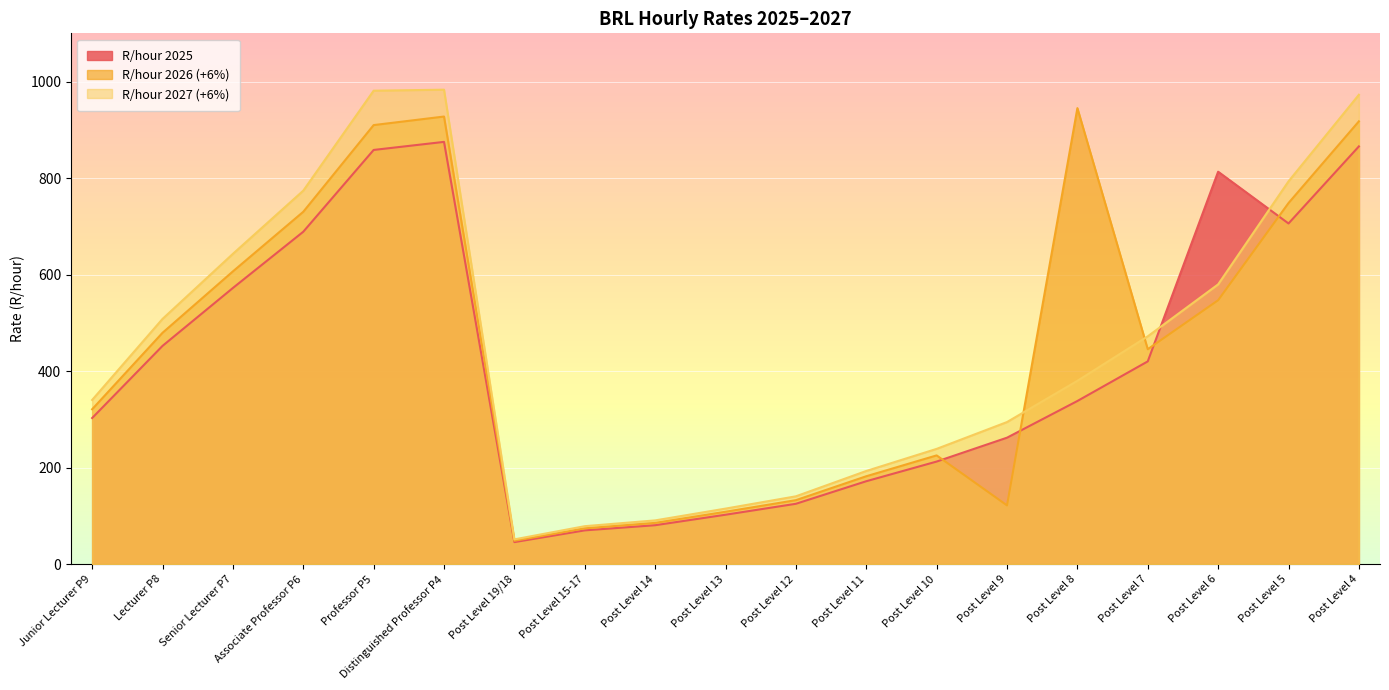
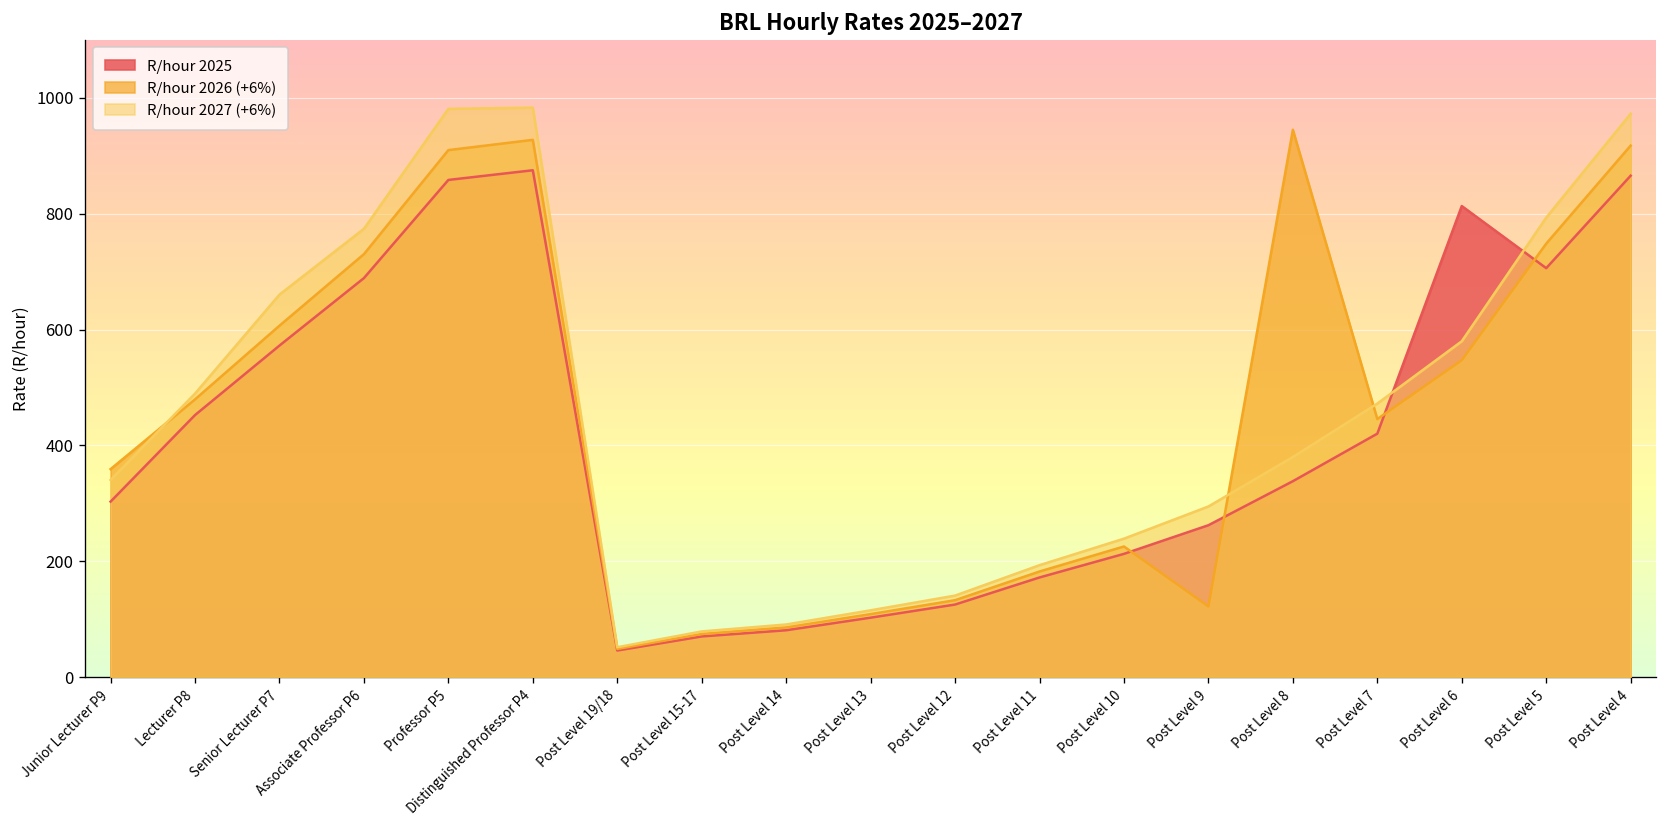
R/hour 2026 (+6%), Junior Lecturer P9: 320 -> 360
R/hour 2027 (+6%), Lecturer P8: 510 -> 490
R/hour 2027 (+6%), Senior Lecturer P7: 640 -> 660
